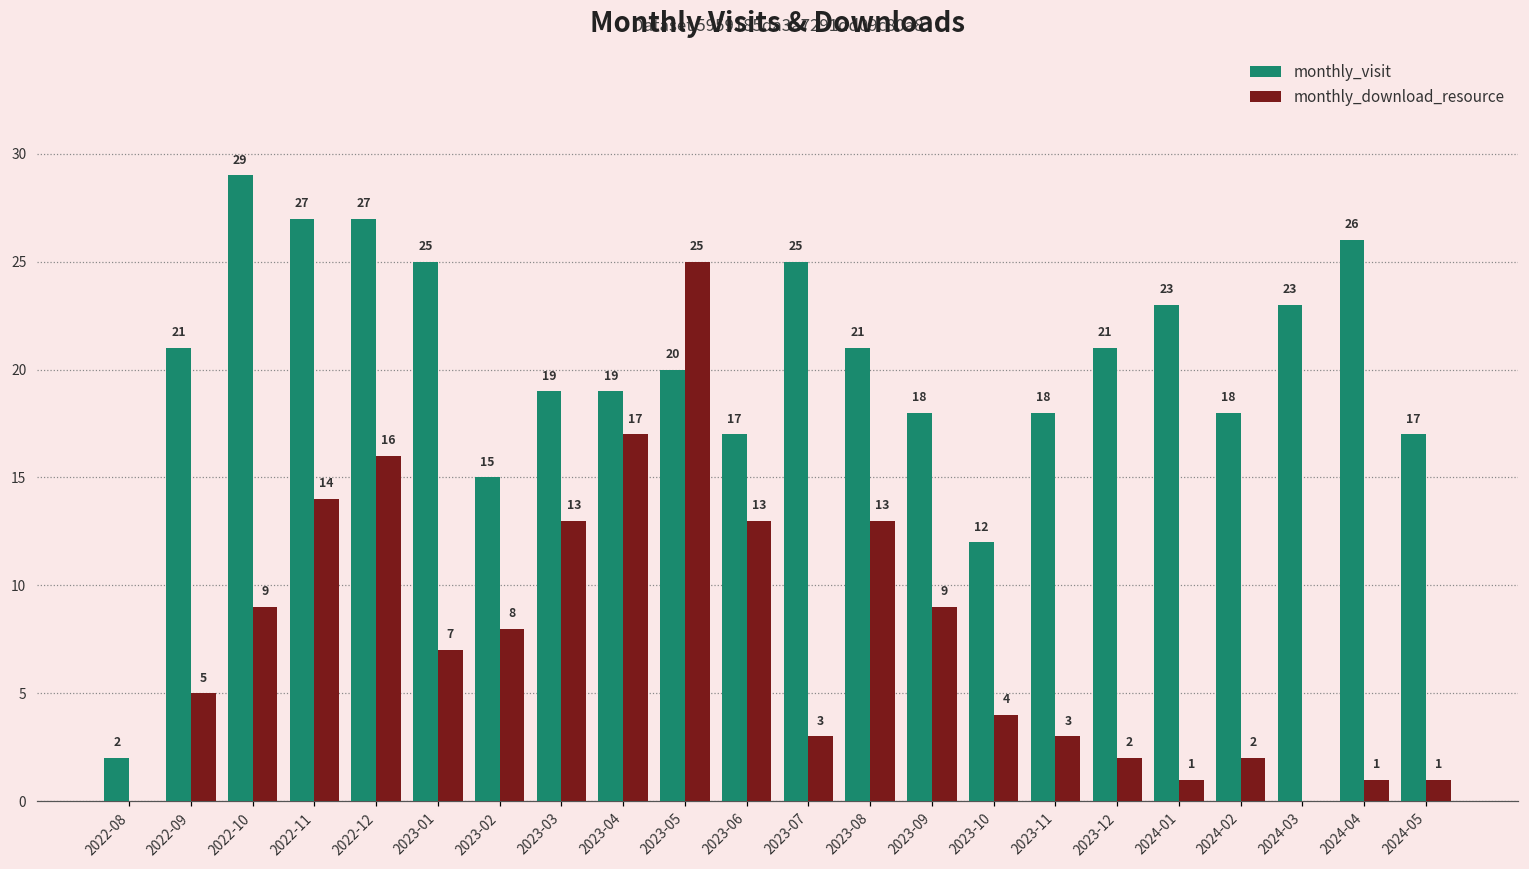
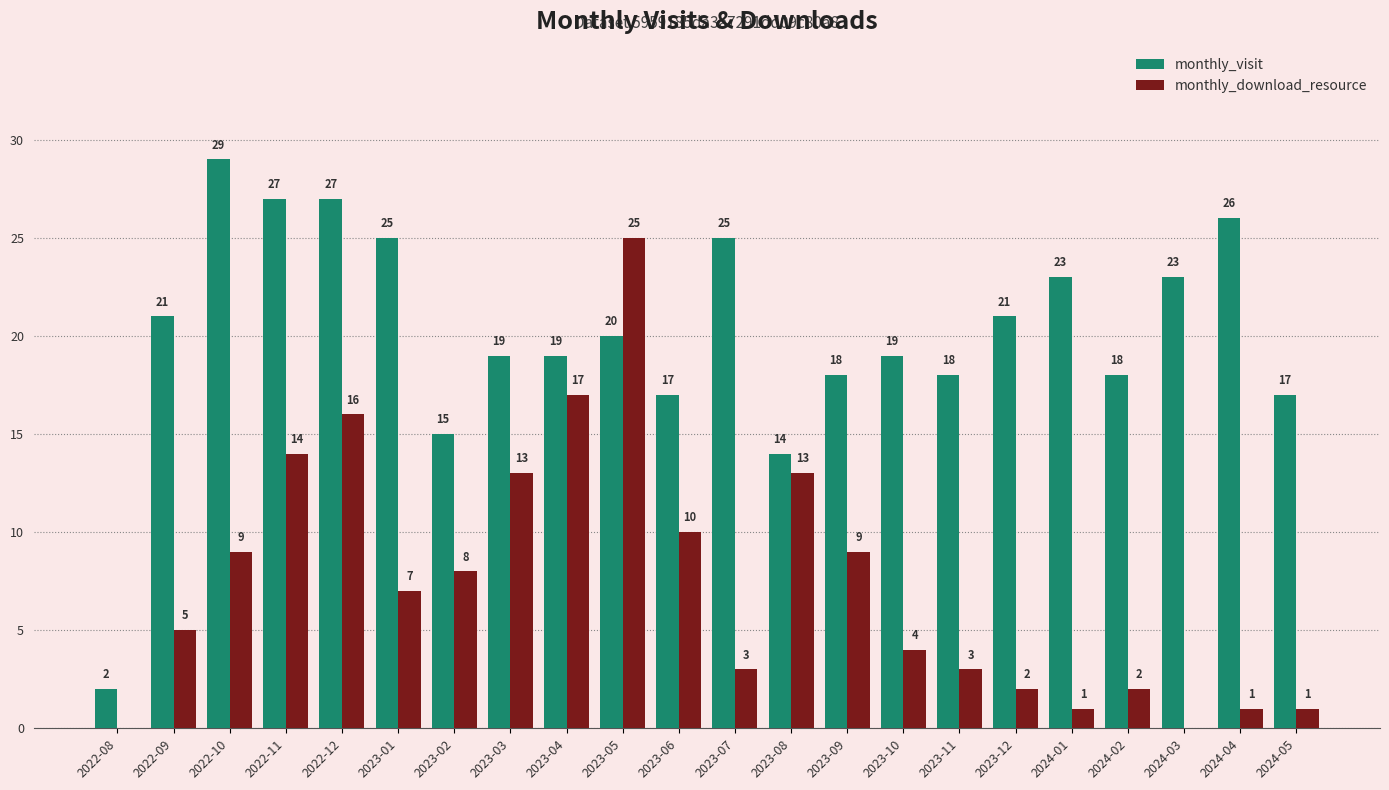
monthly_download_resource, 2023-06: 13 -> 10
monthly_visit, 2023-08: 21 -> 14
monthly_visit, 2023-10: 12 -> 19
